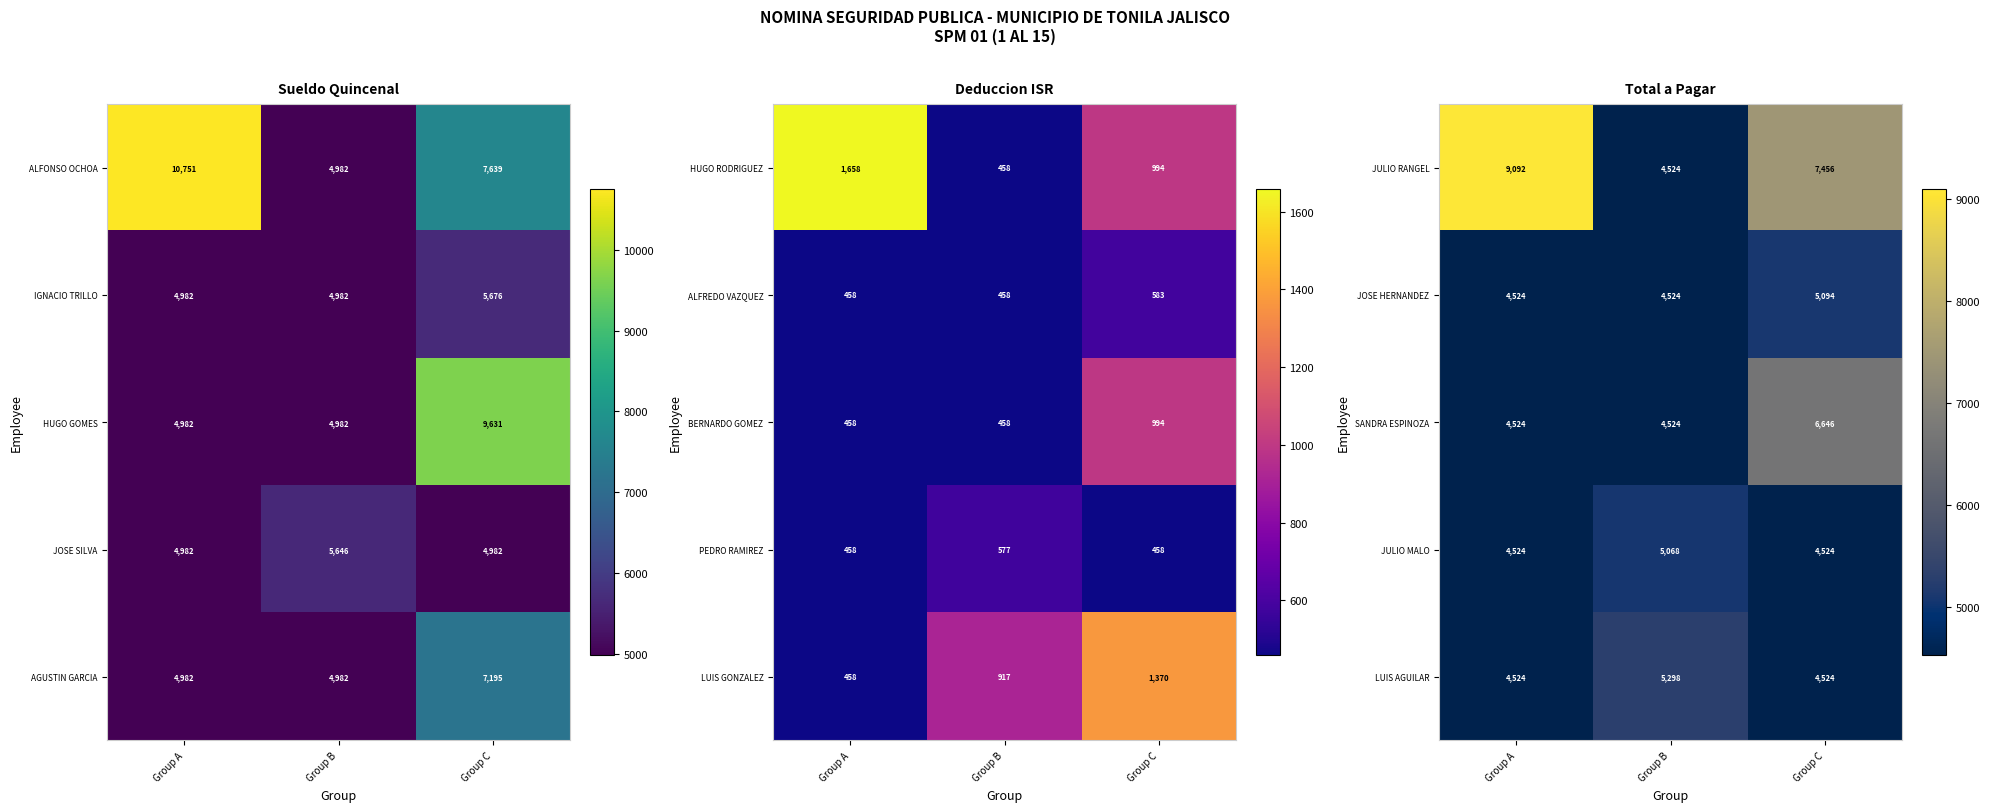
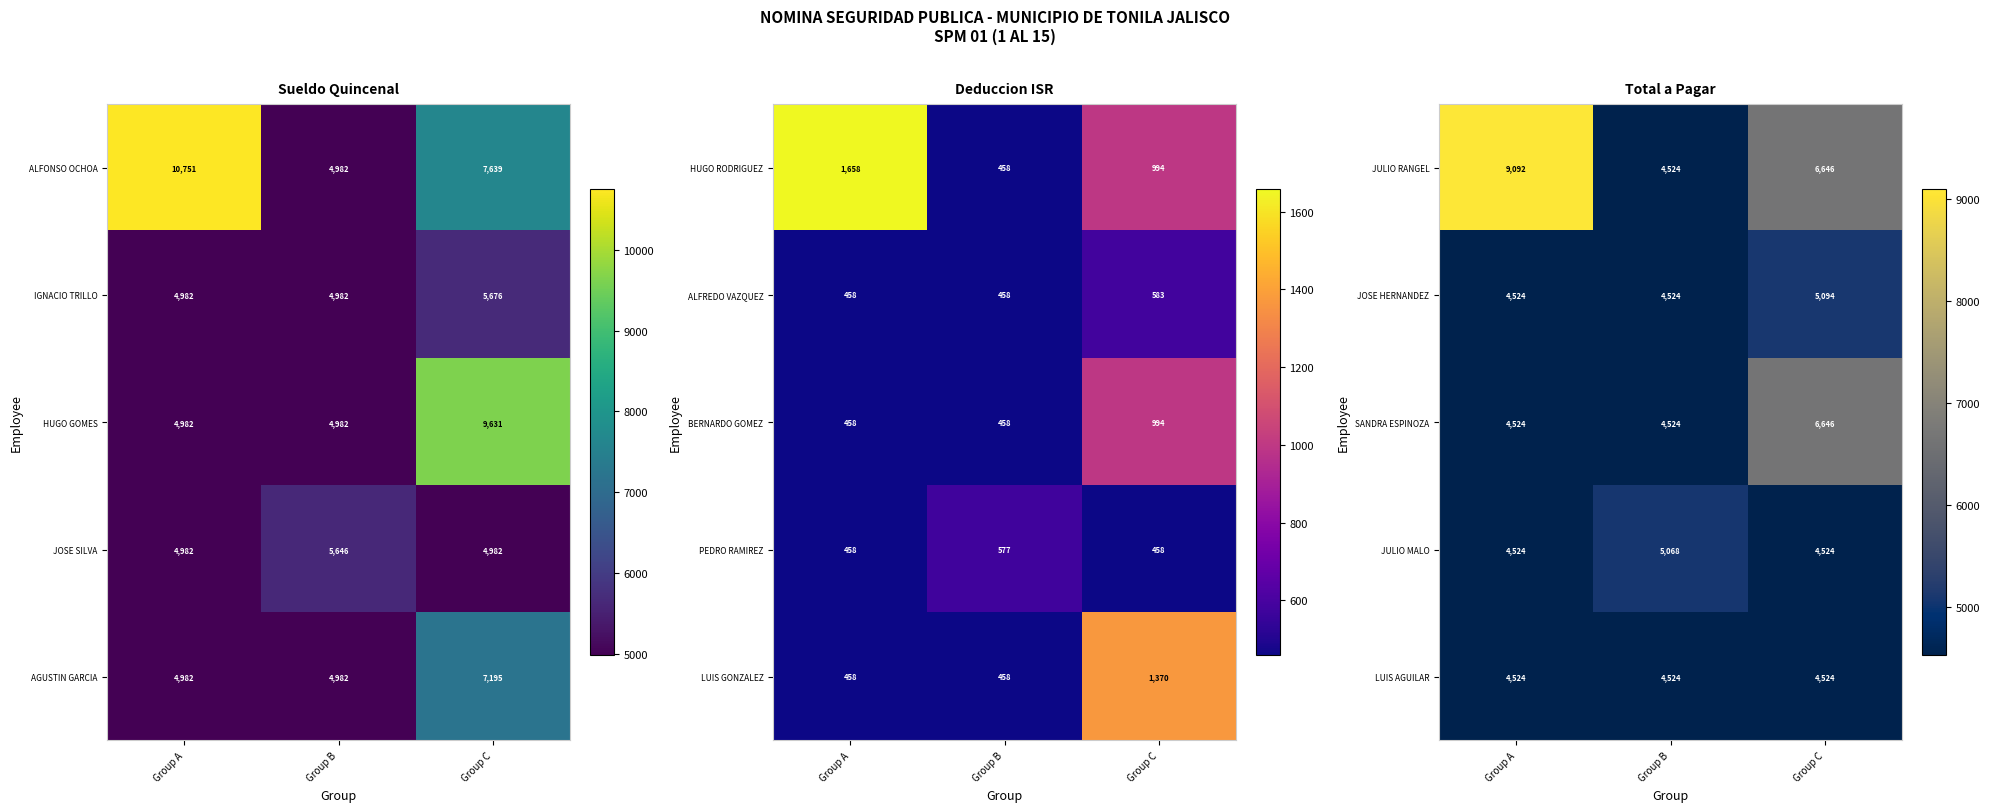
Deduccion ISR, LUIS GONZALEZ, Group B: 917 -> 458
Total a Pagar, JULIO RANGEL, Group C: 7,456 -> 6,646
Total a Pagar, LUIS AGUILAR, Group B: 5,298 -> 4,524
